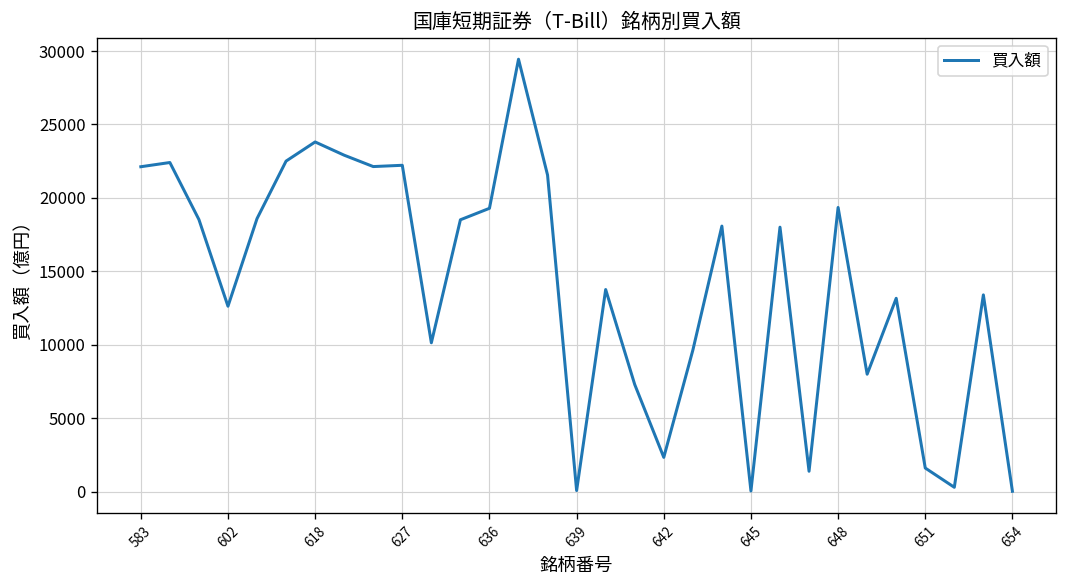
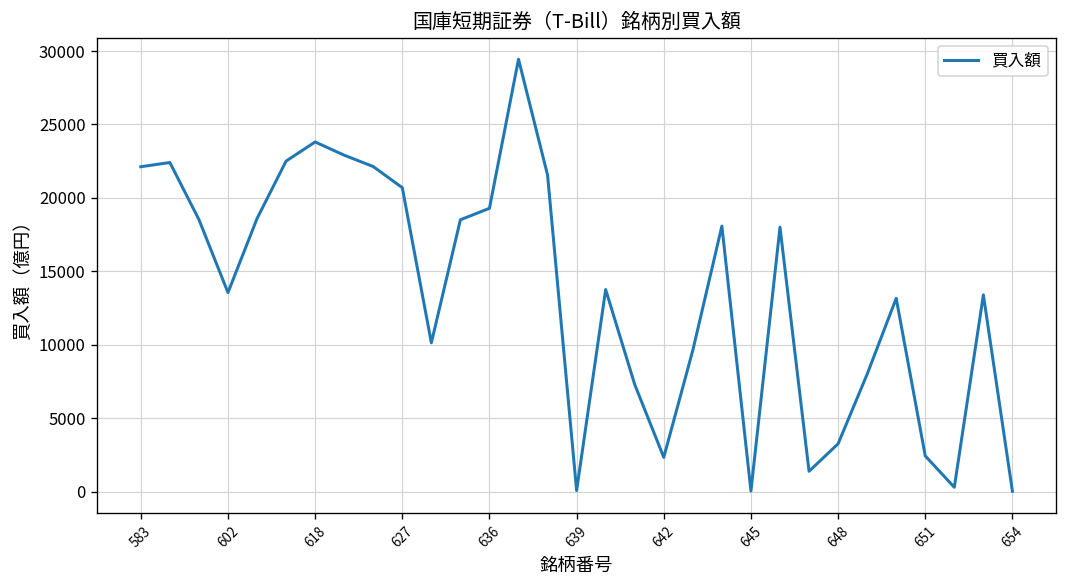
602: 12600 -> 13600
627: 22200 -> 20700
648: 19300 -> 3300
651: 1600 -> 2400
